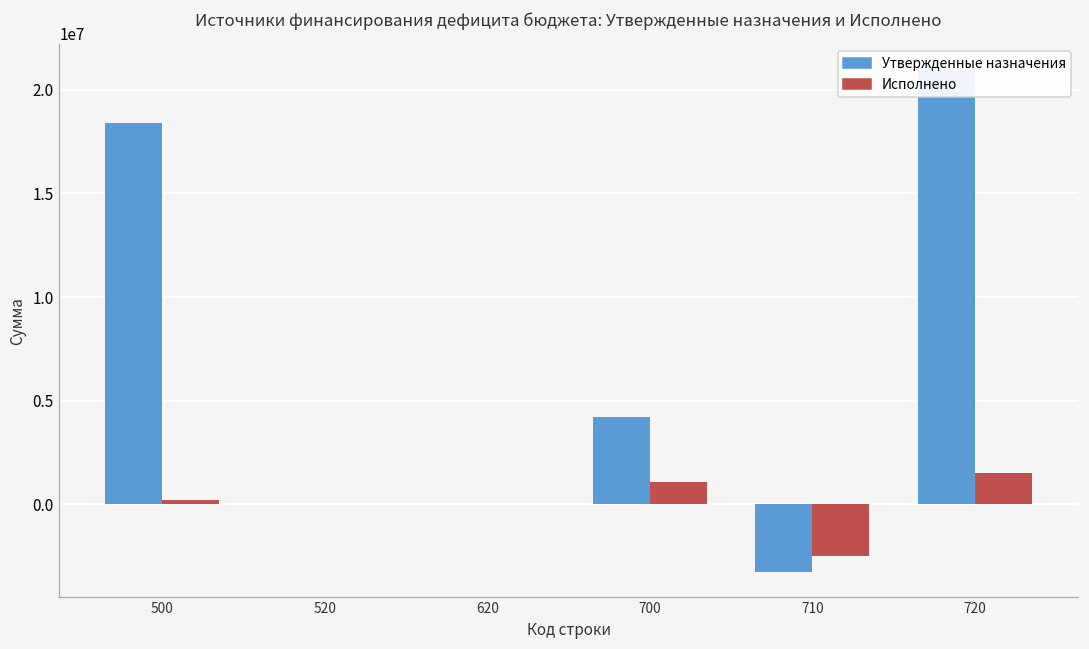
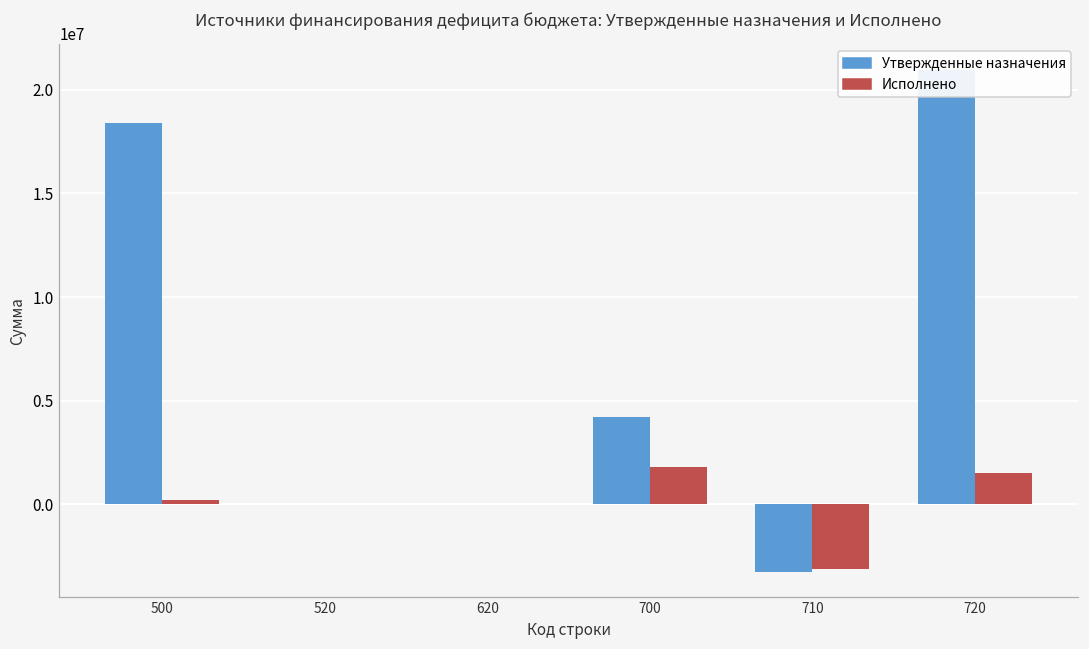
Исполнено, 700: 1100000 -> 1800000
Исполнено, 710: -2500000 -> -3100000
